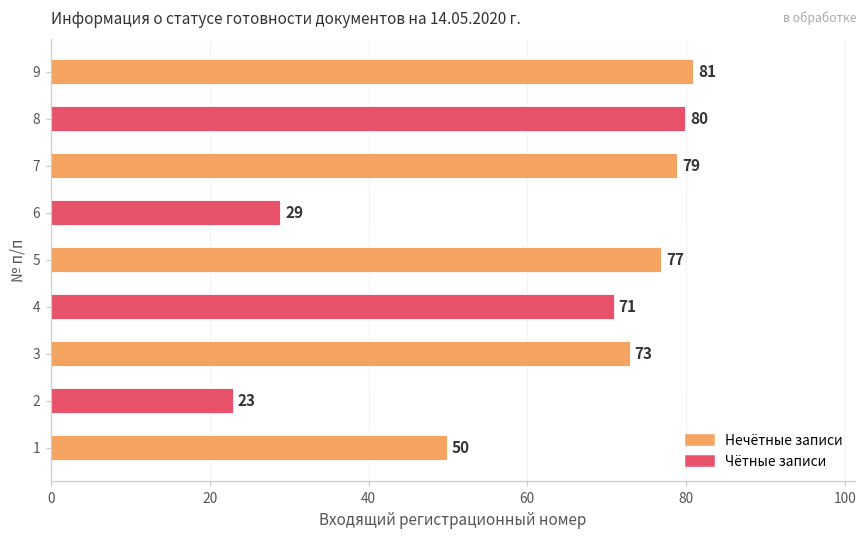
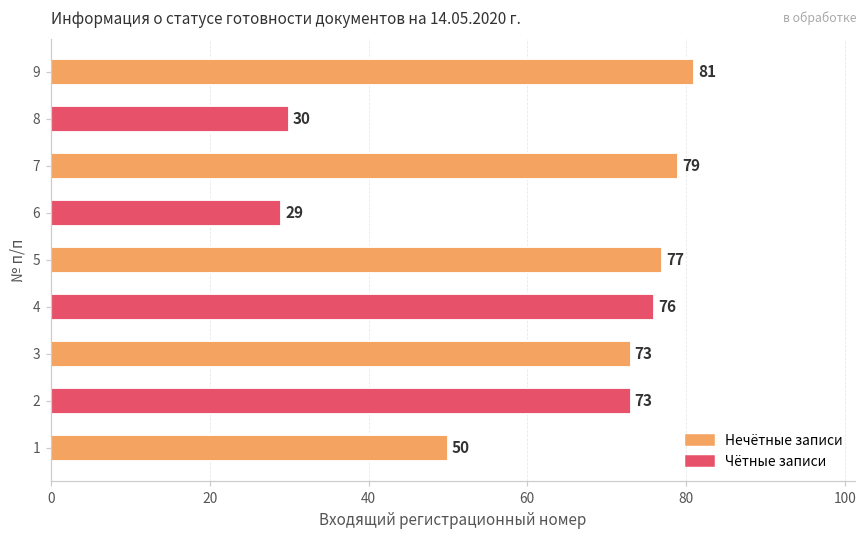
8: 80 -> 30
4: 71 -> 76
2: 23 -> 73
